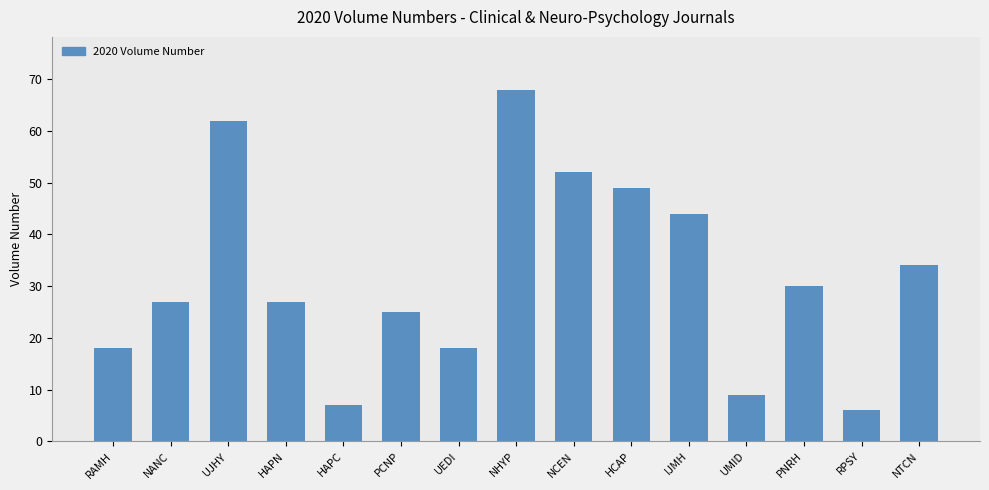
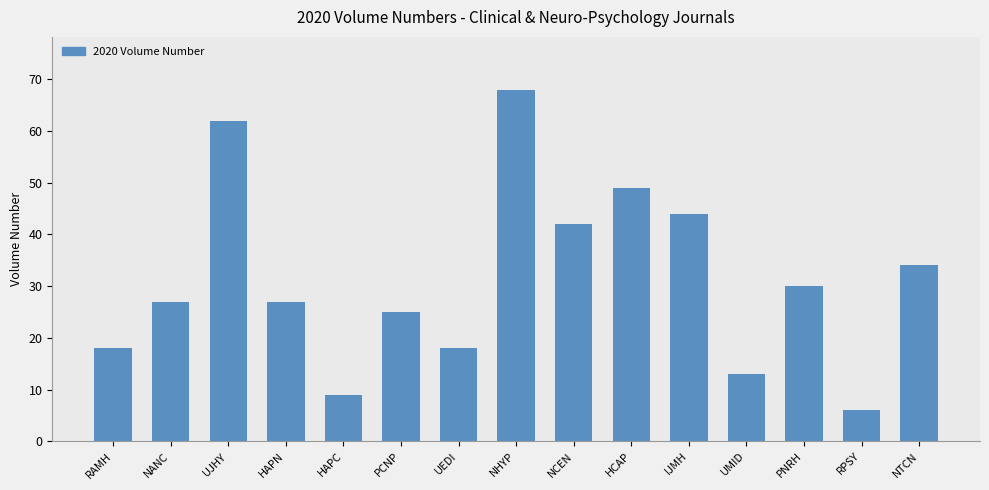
HAPC: 7 -> 9
NCEN: 52 -> 42
UMID: 9 -> 13
